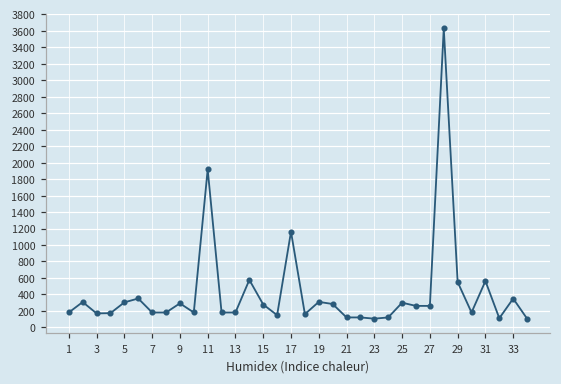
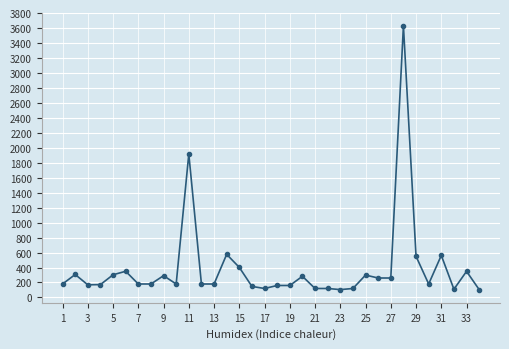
15: 300 -> 400
17: 1200 -> 100
19: 300 -> 200
